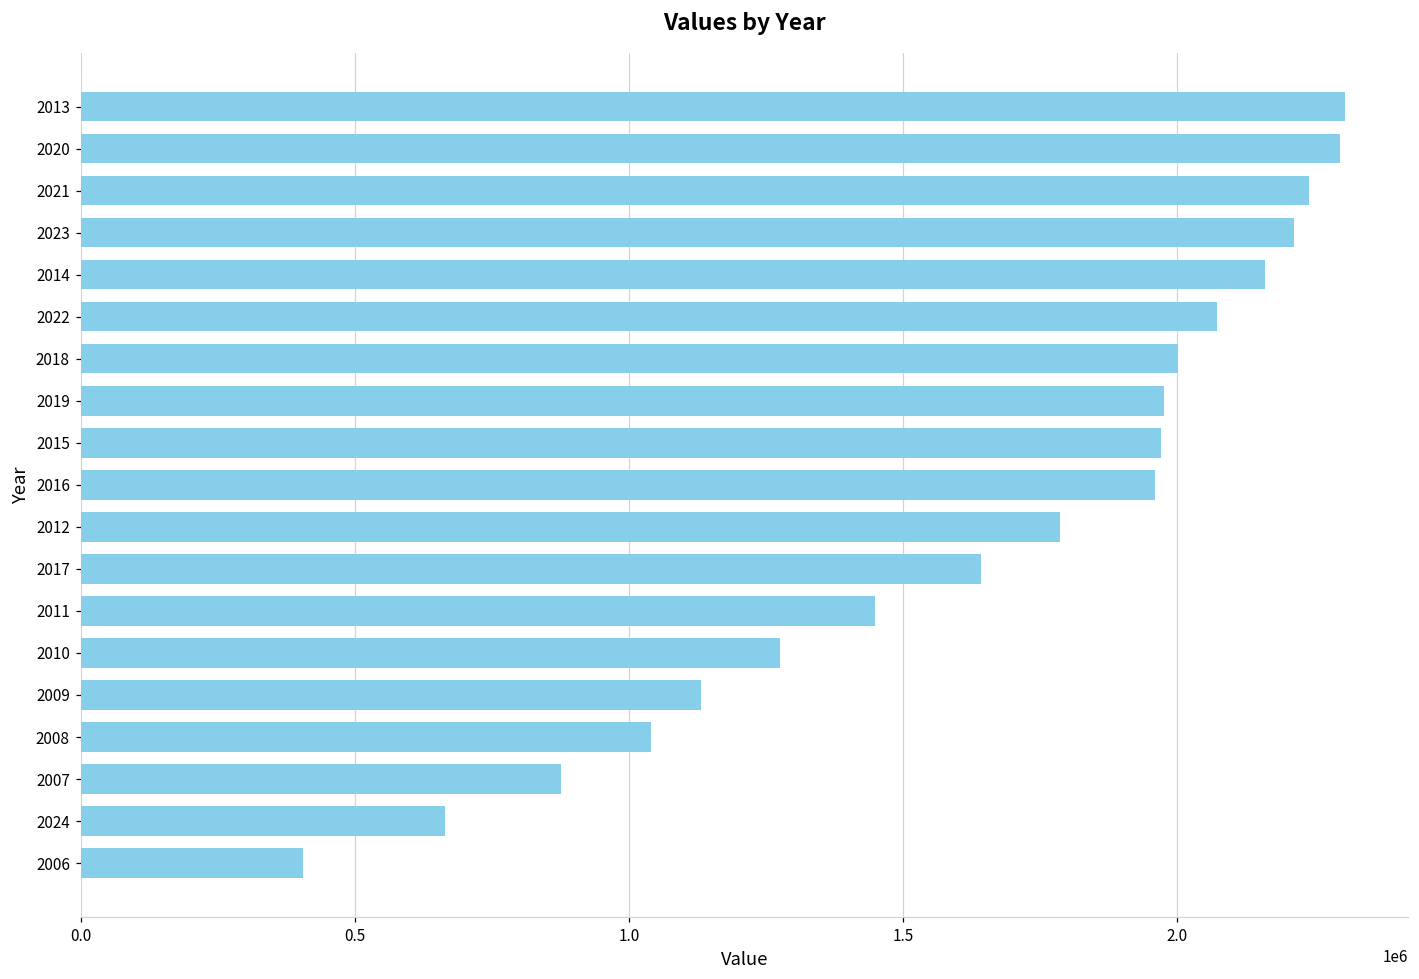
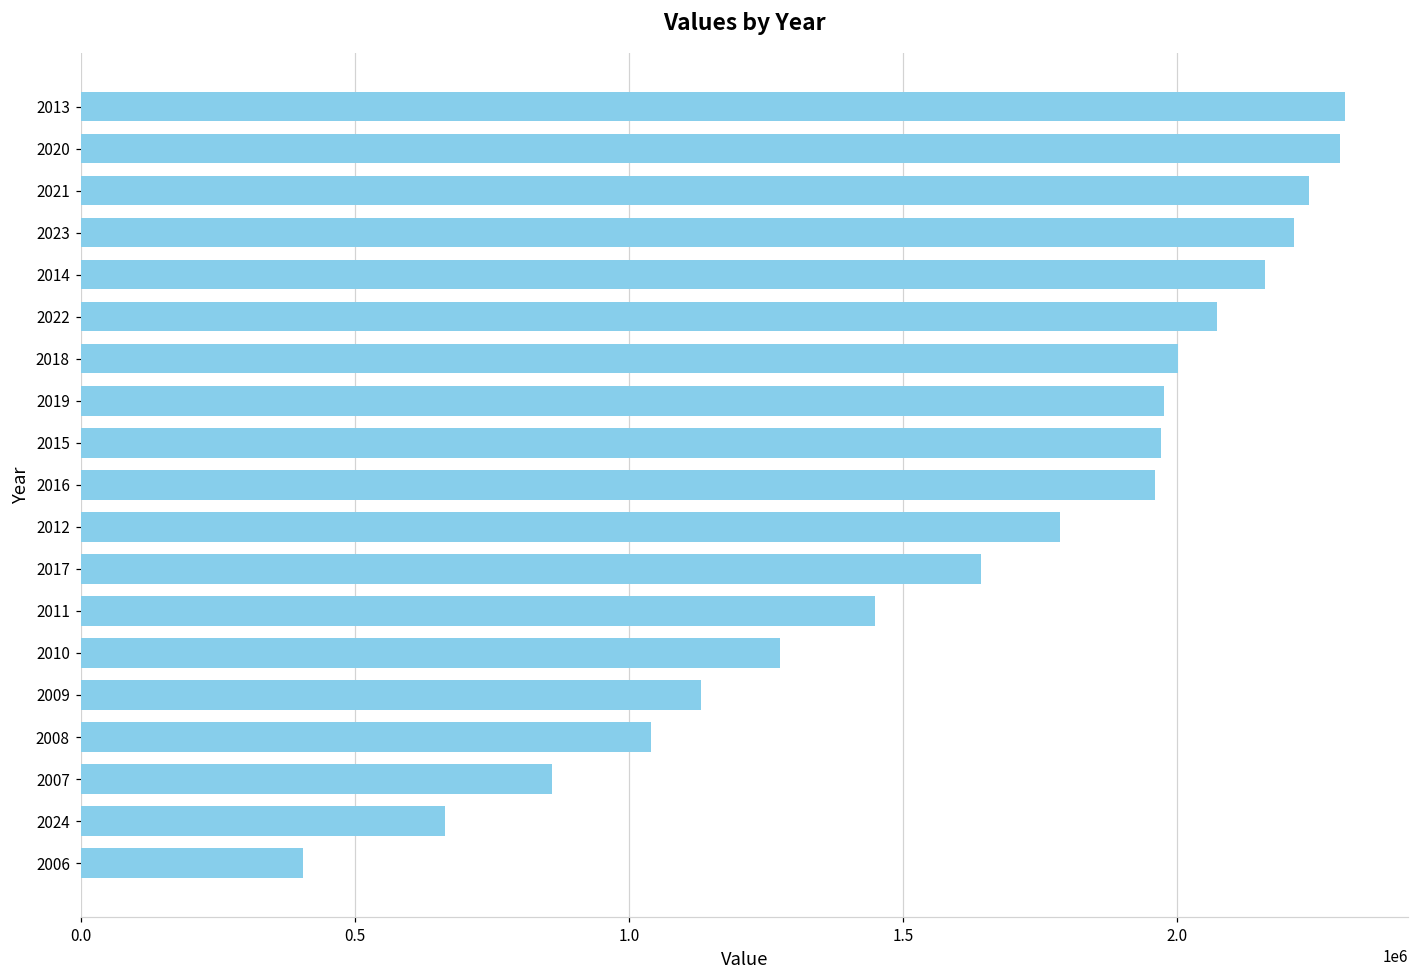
2007: 880000 -> 860000
